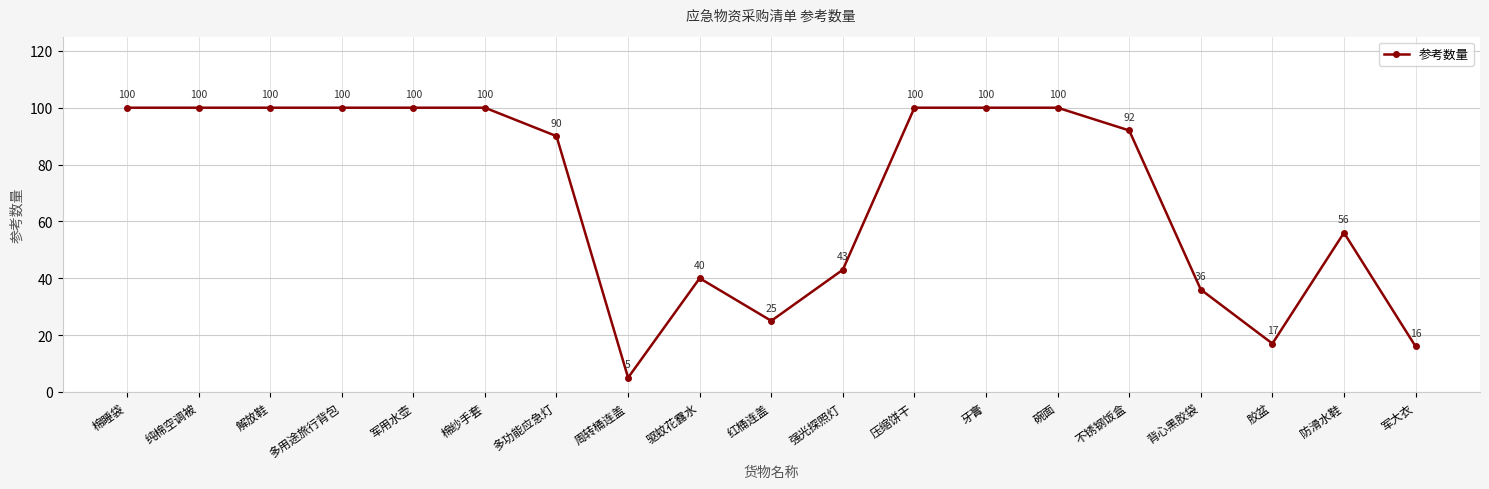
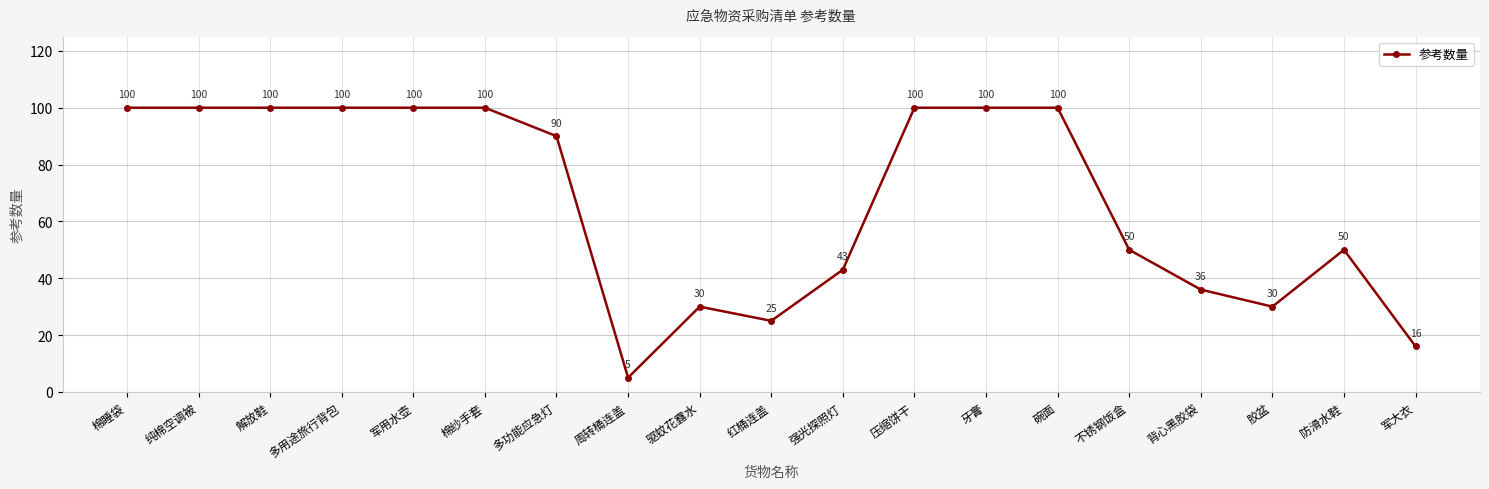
驱蚊花露水: 40 -> 30
不锈钢饭盒: 92 -> 50
胶盆: 17 -> 30
防滑水鞋: 56 -> 50
